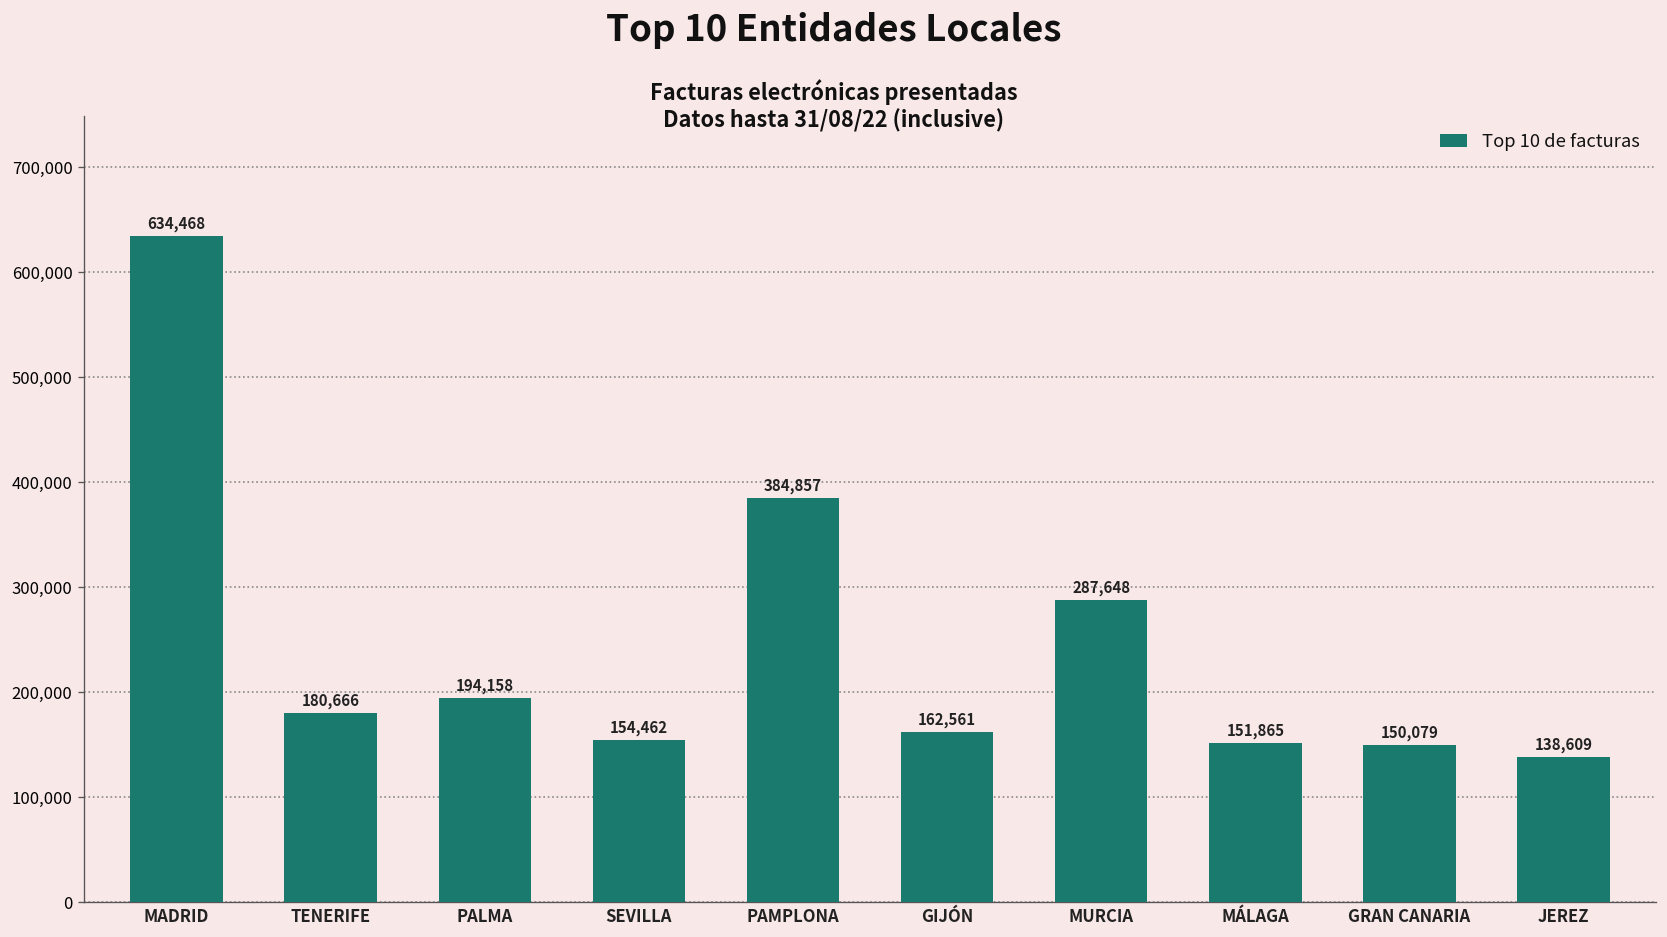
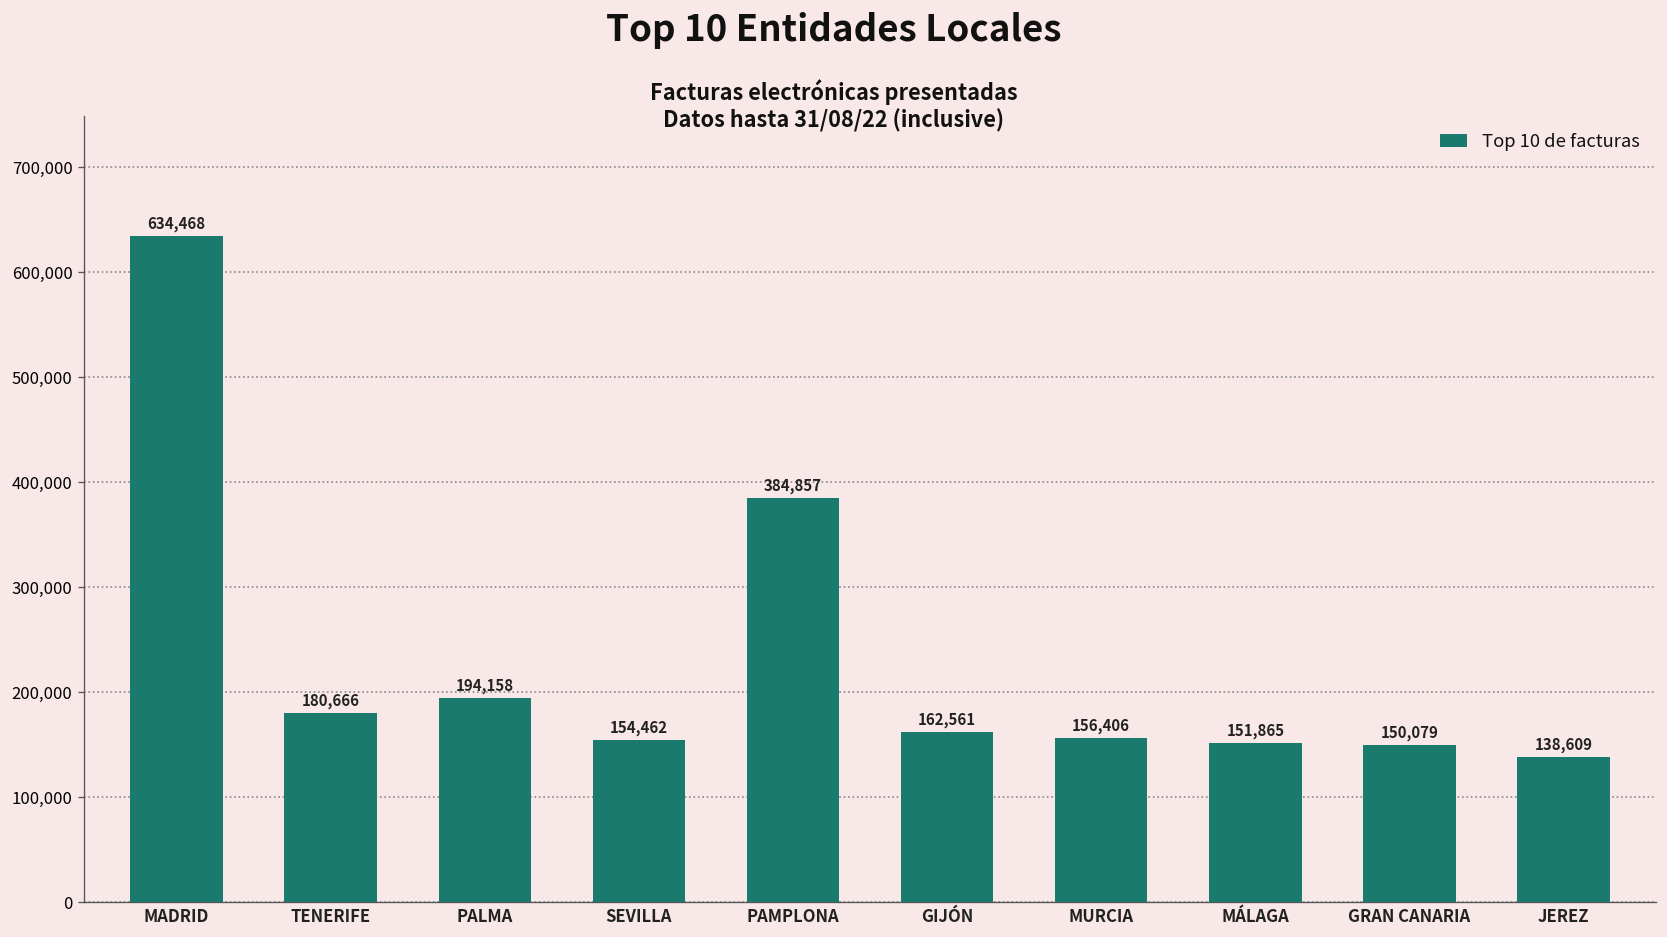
MURCIA: 287,648 -> 156,406
